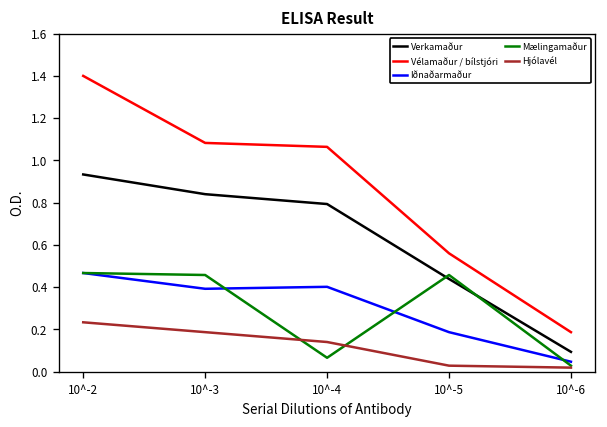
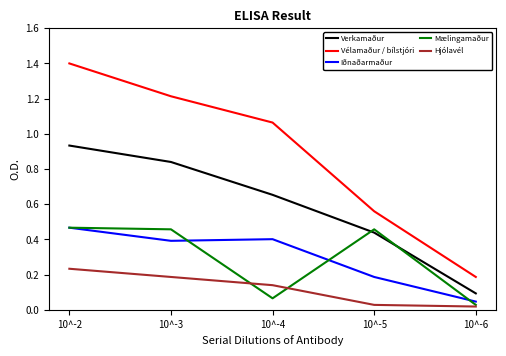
Vélamaður / bílstjóri, 10^-3: 1.08 -> 1.21
Verkamaður, 10^-4: 0.79 -> 0.65
